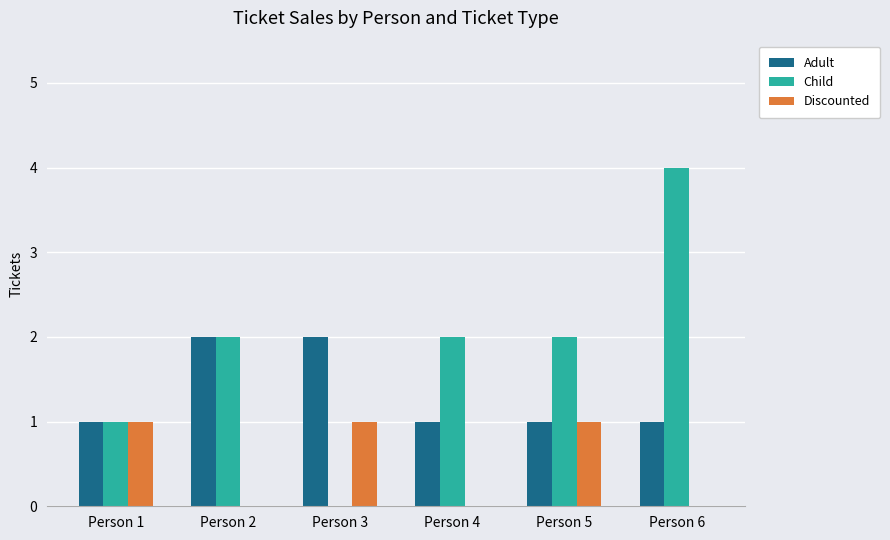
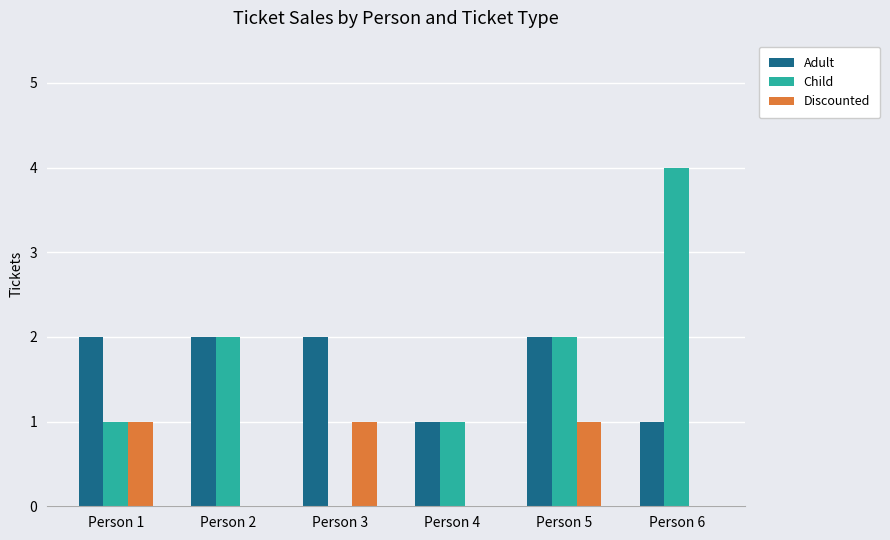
Adult, Person 1: 1 -> 2
Child, Person 4: 2 -> 1
Adult, Person 5: 1 -> 2
